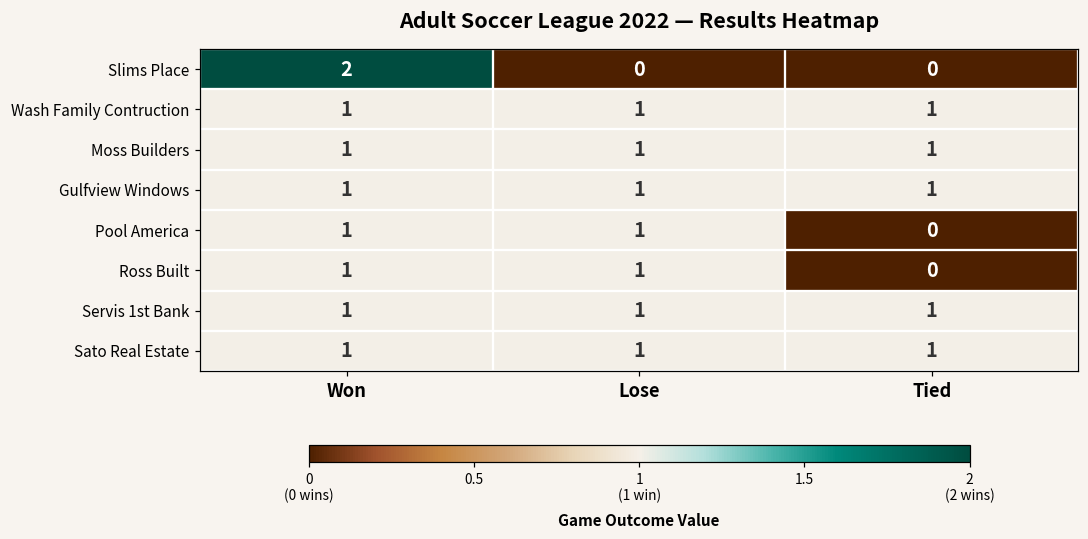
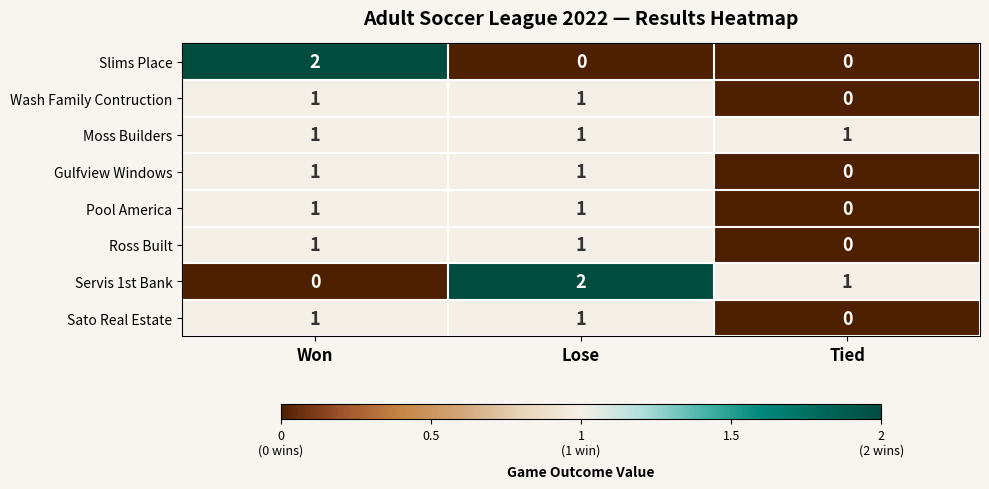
Wash Family Contruction, Tied: 1 -> 0
Gulfview Windows, Tied: 1 -> 0
Servis 1st Bank, Won: 1 -> 0
Servis 1st Bank, Lose: 1 -> 2
Sato Real Estate, Tied: 1 -> 0
